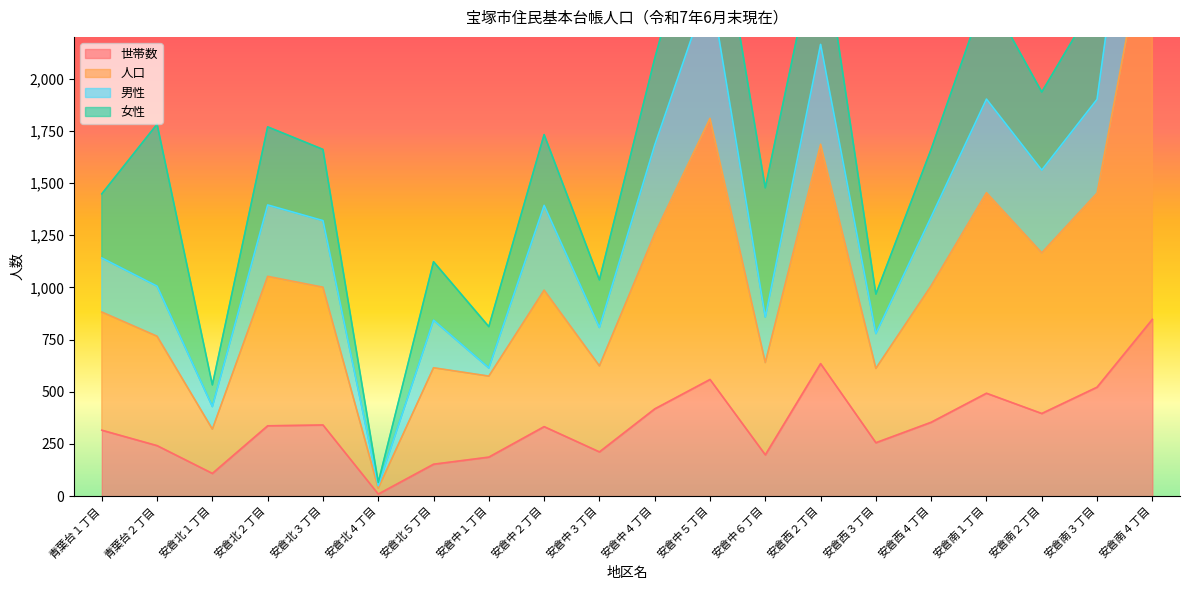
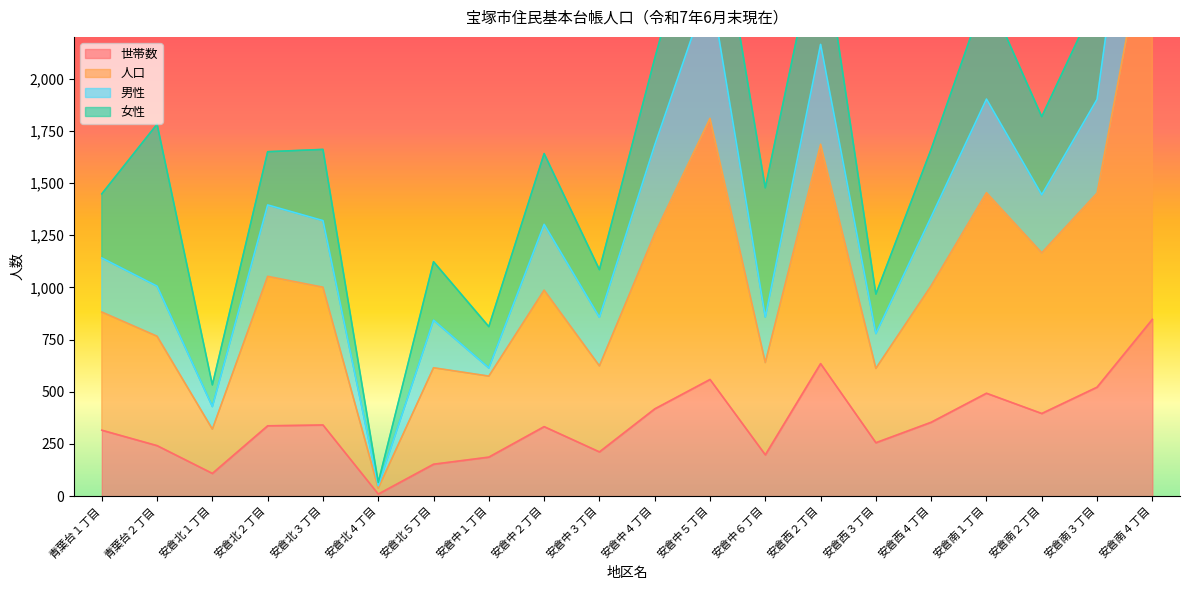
女性, 安倉北２丁目: 370 -> 260
男性, 安倉中２丁目: 410 -> 320
男性, 安倉中３丁目: 180 -> 230
男性, 安倉南２丁目: 400 -> 280
